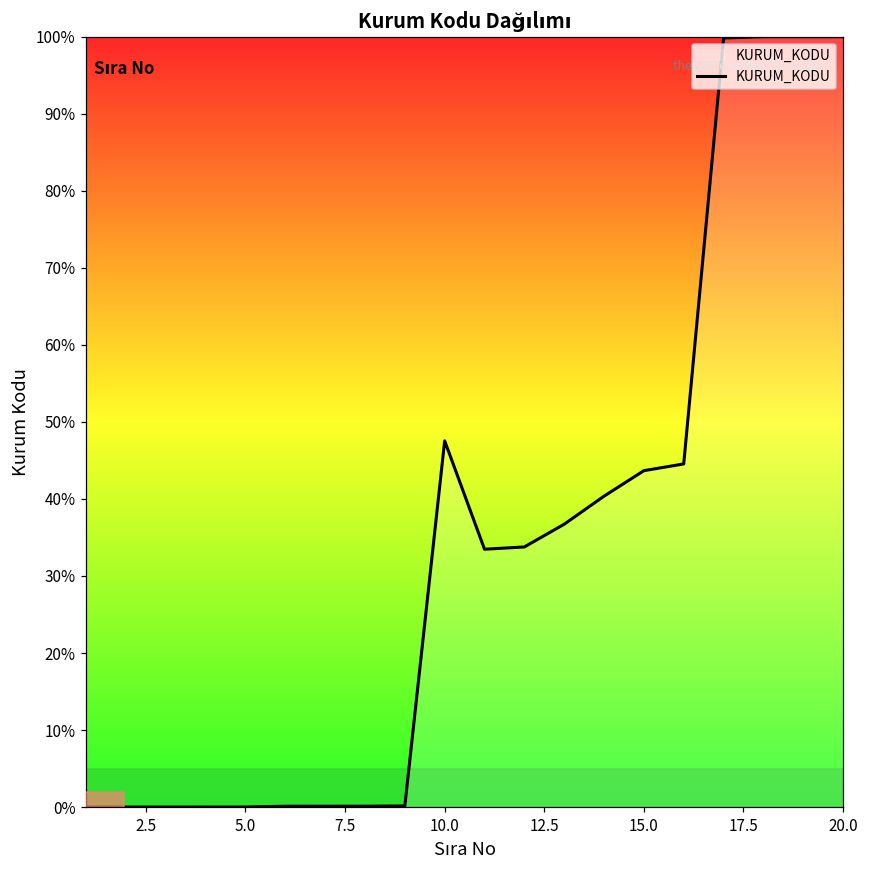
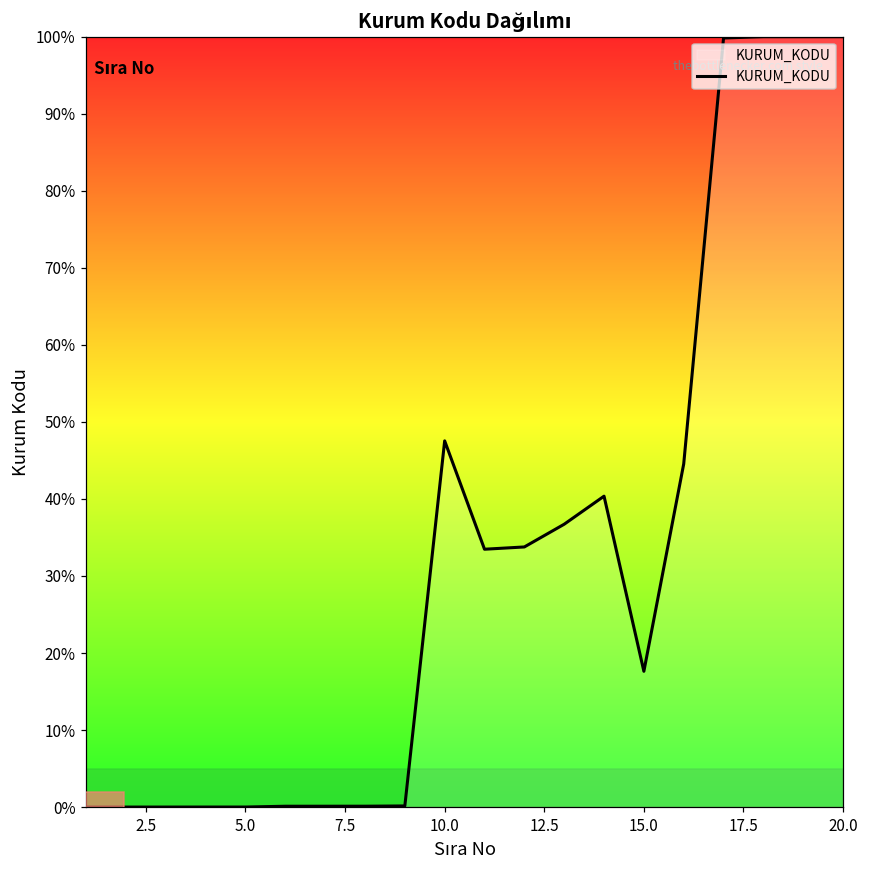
15.0: 44% -> 18%
